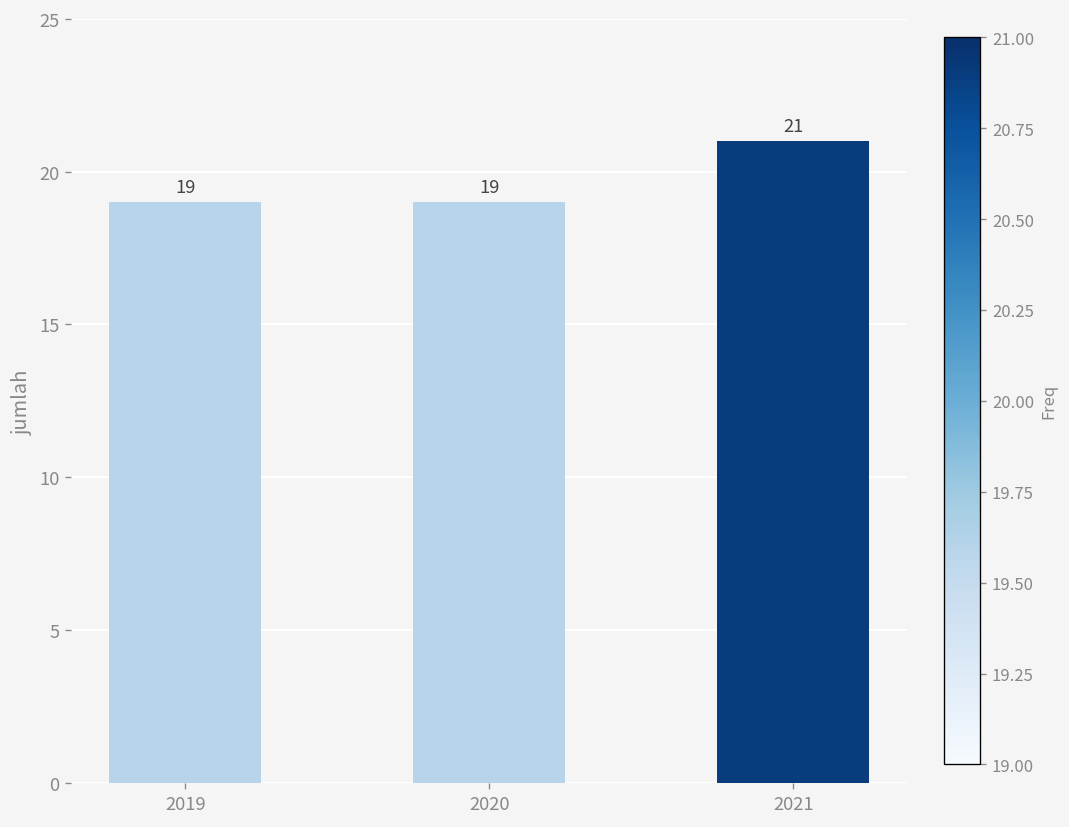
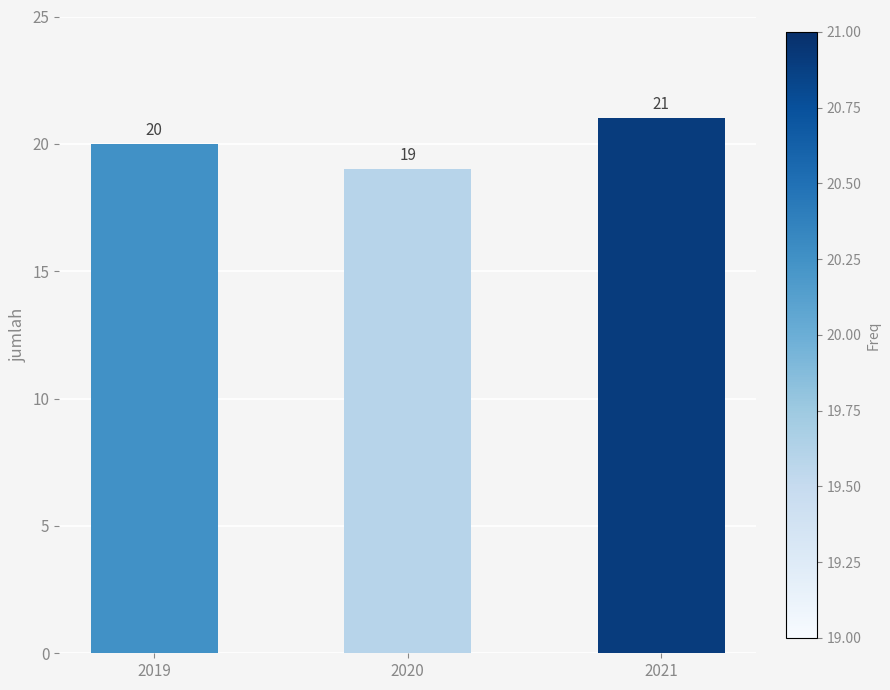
2019: 19 -> 20
